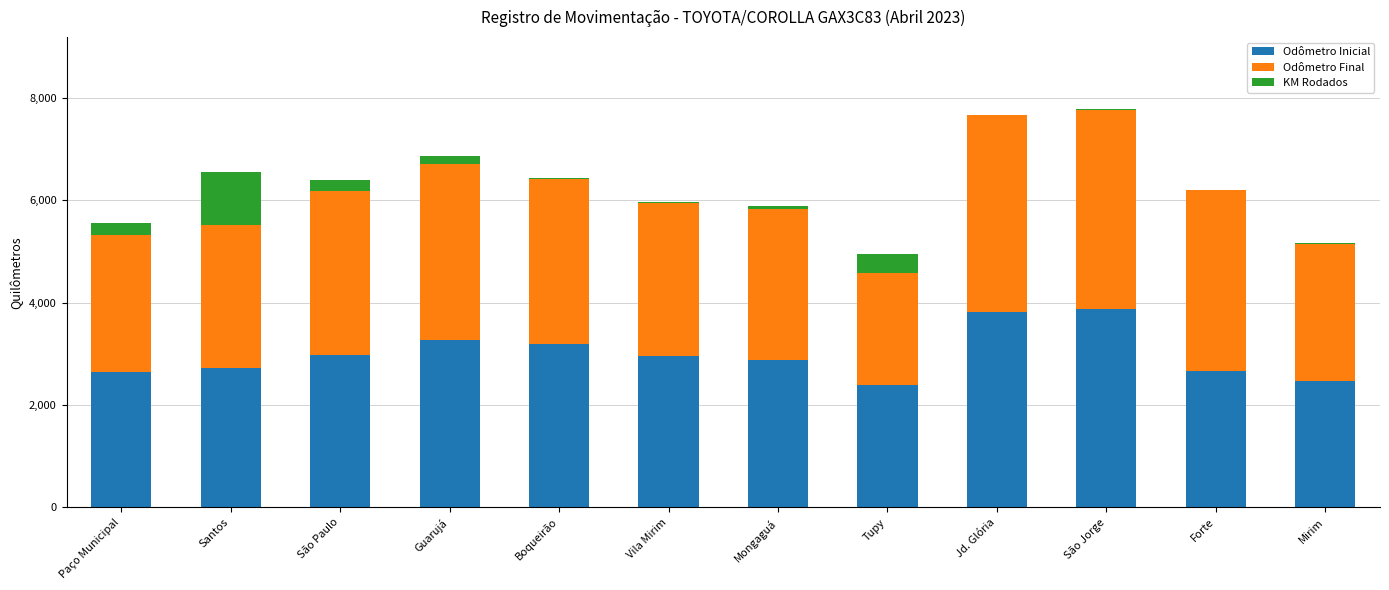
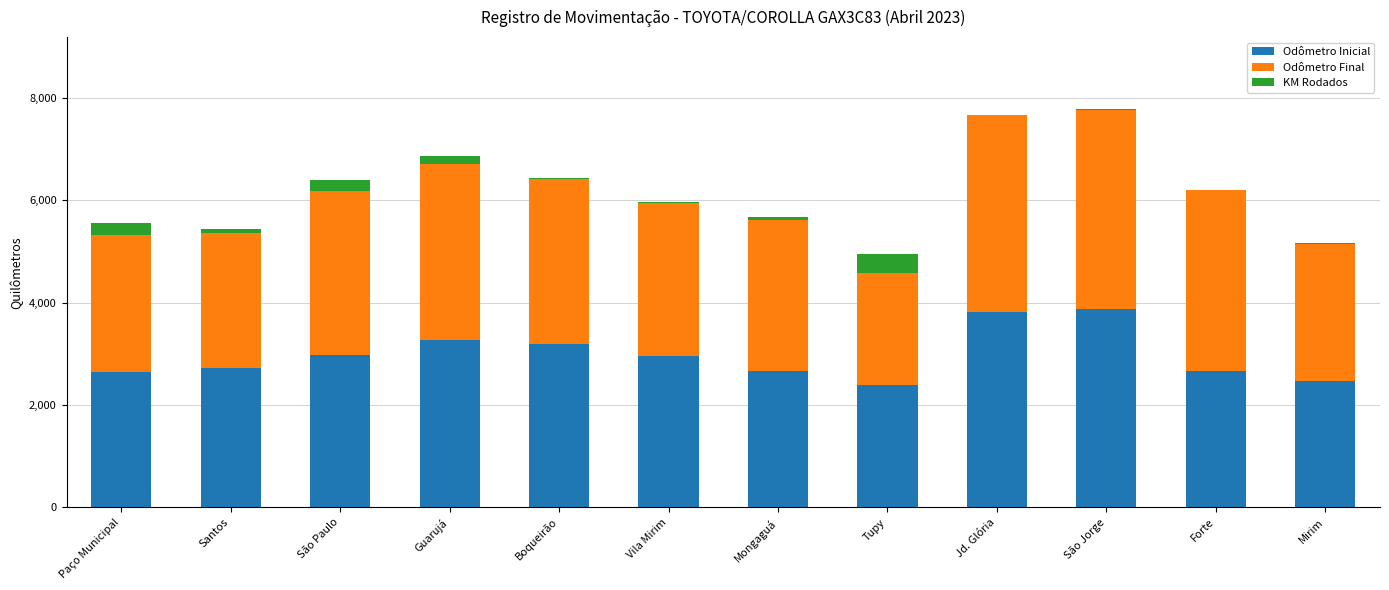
Odômetro Final, Santos: 2,800 -> 2,600
KM Rodados, Santos: 1,000 -> 100
Odômetro Inicial, Mongaguá: 2,900 -> 2,700
